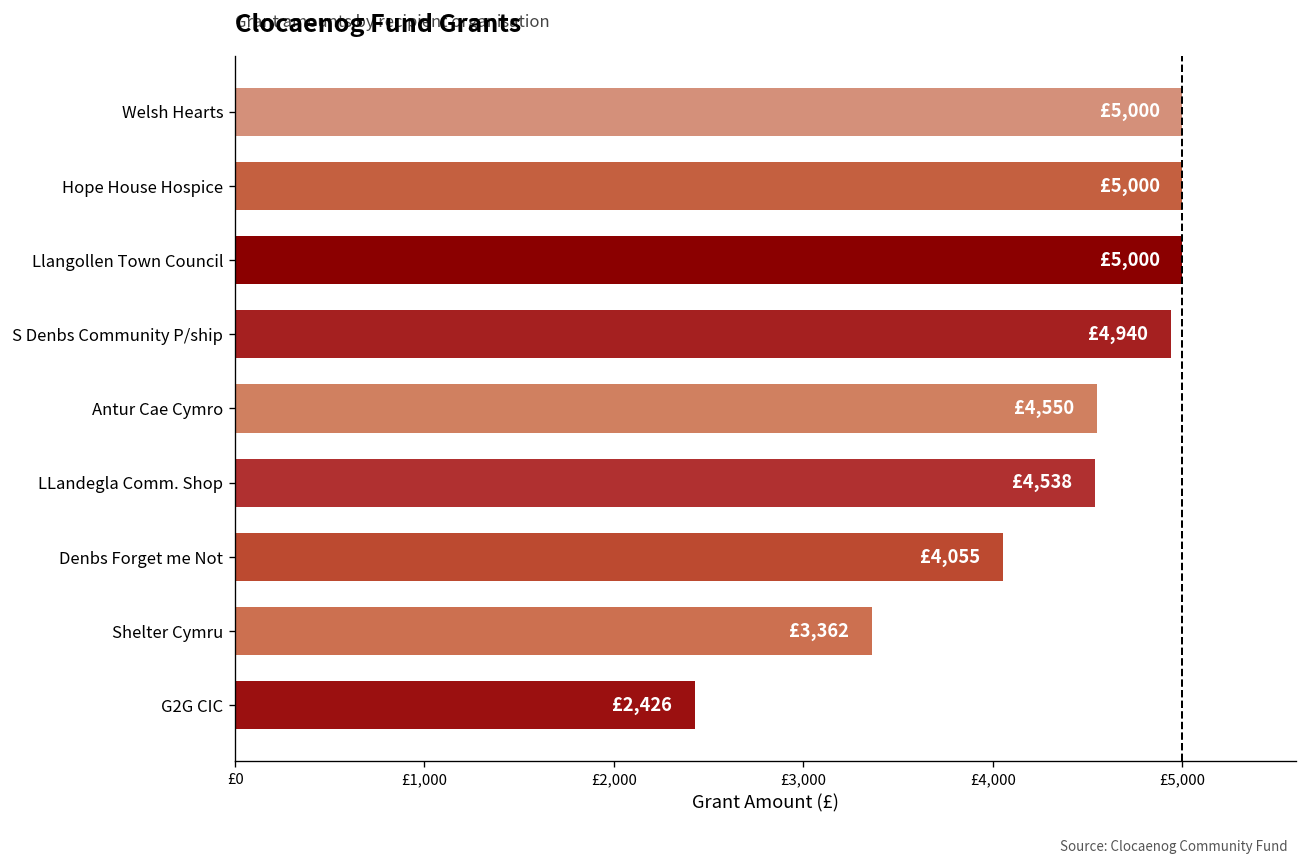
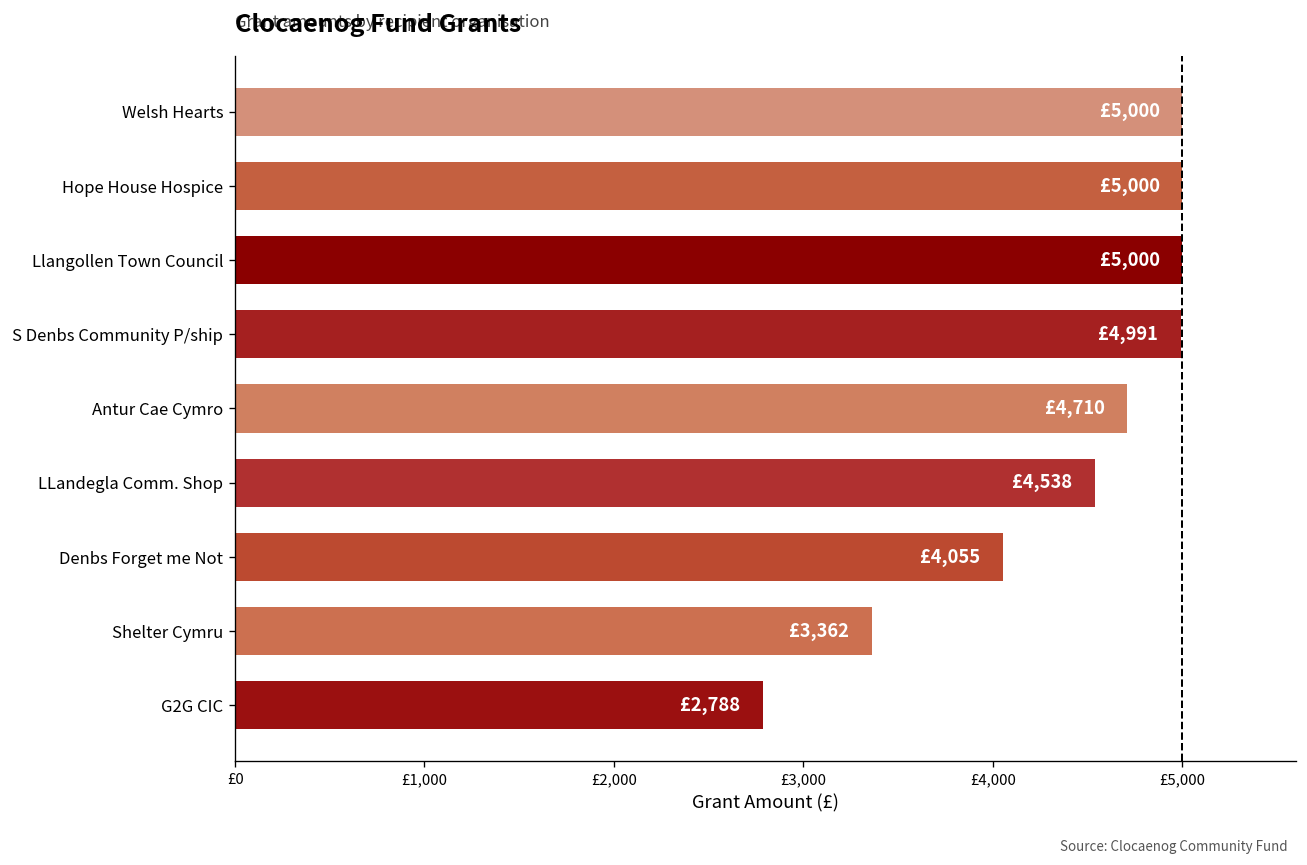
S Denbs Community P/ship: £4,940 -> £4,991
Antur Cae Cymro: £4,550 -> £4,710
G2G CIC: £2,426 -> £2,788
